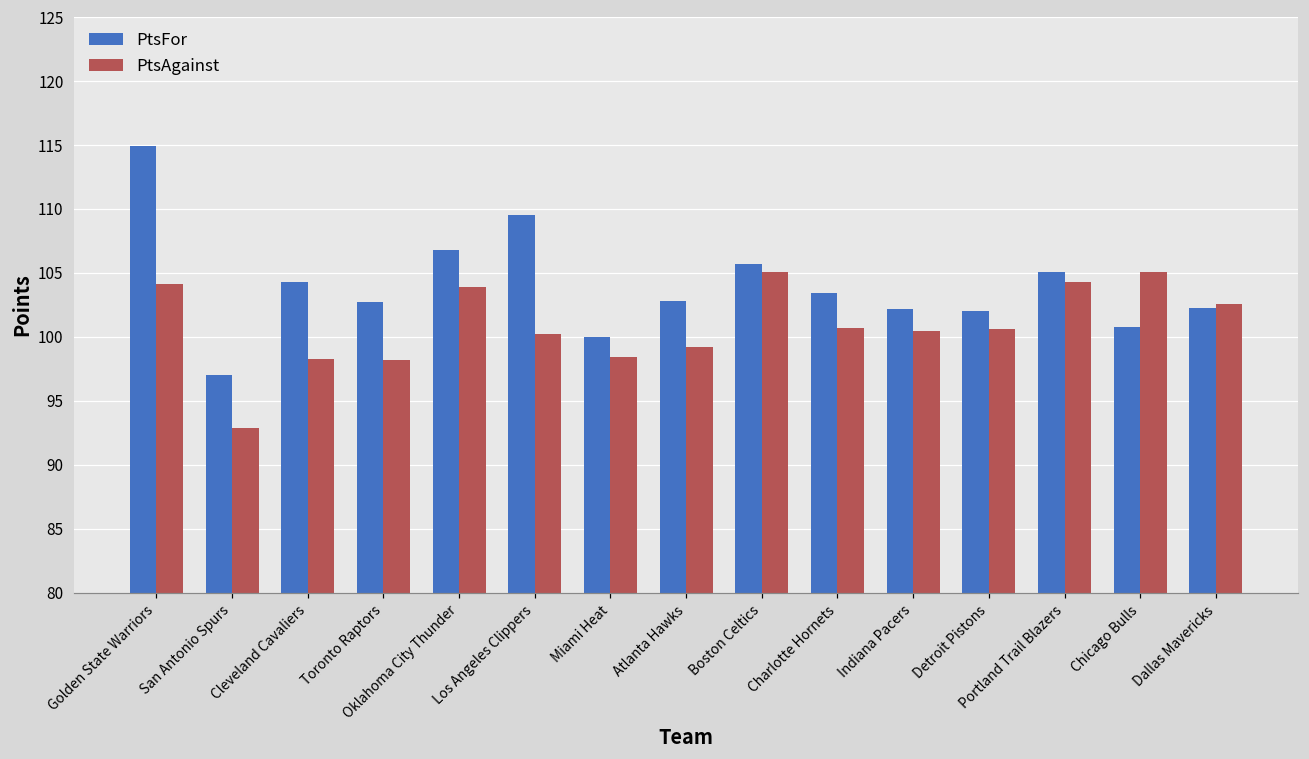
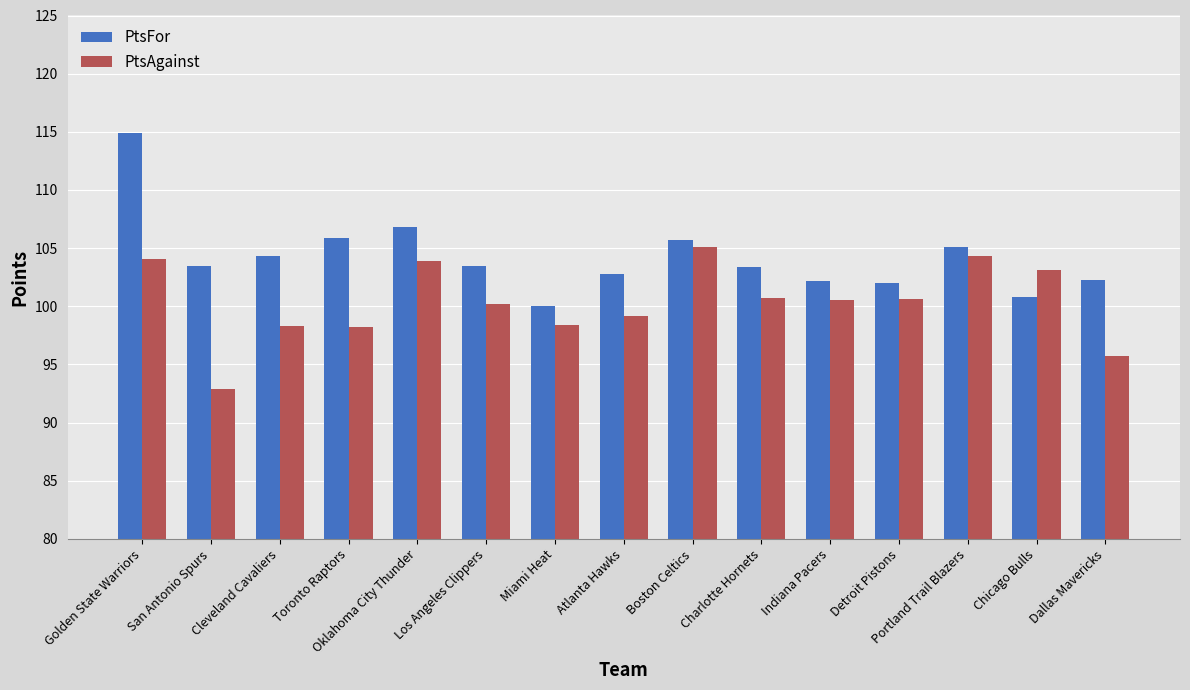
PtsFor, San Antonio Spurs: 97.0 -> 103.5
PtsFor, Toronto Raptors: 102.7 -> 105.9
PtsFor, Los Angeles Clippers: 109.5 -> 103.5
PtsAgainst, Chicago Bulls: 105.1 -> 103.1
PtsAgainst, Dallas Mavericks: 102.6 -> 95.7
